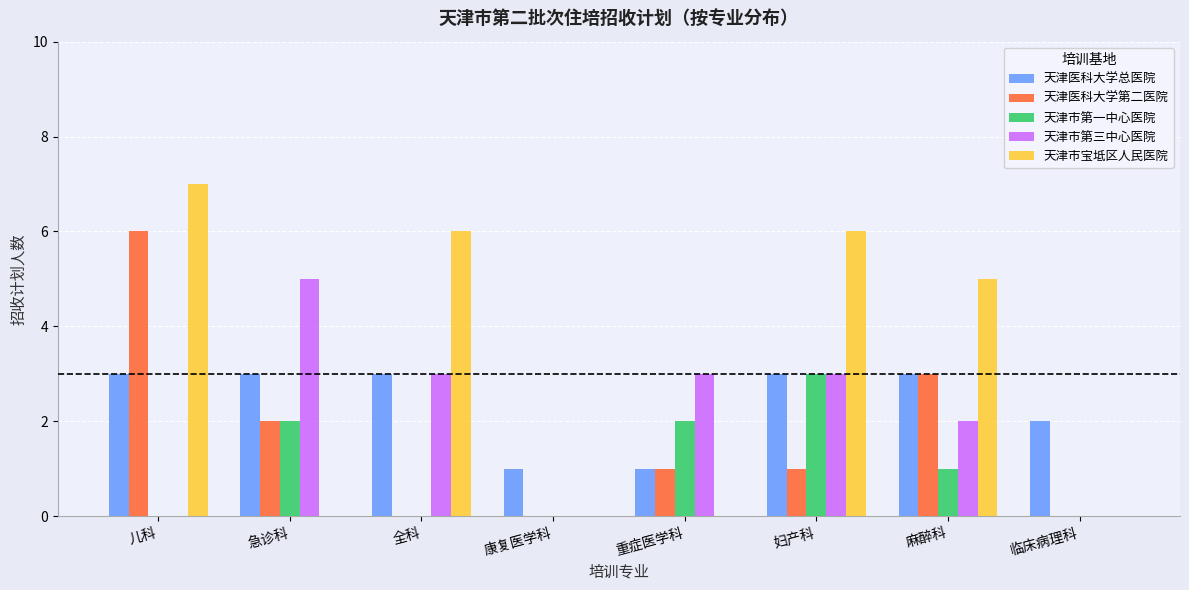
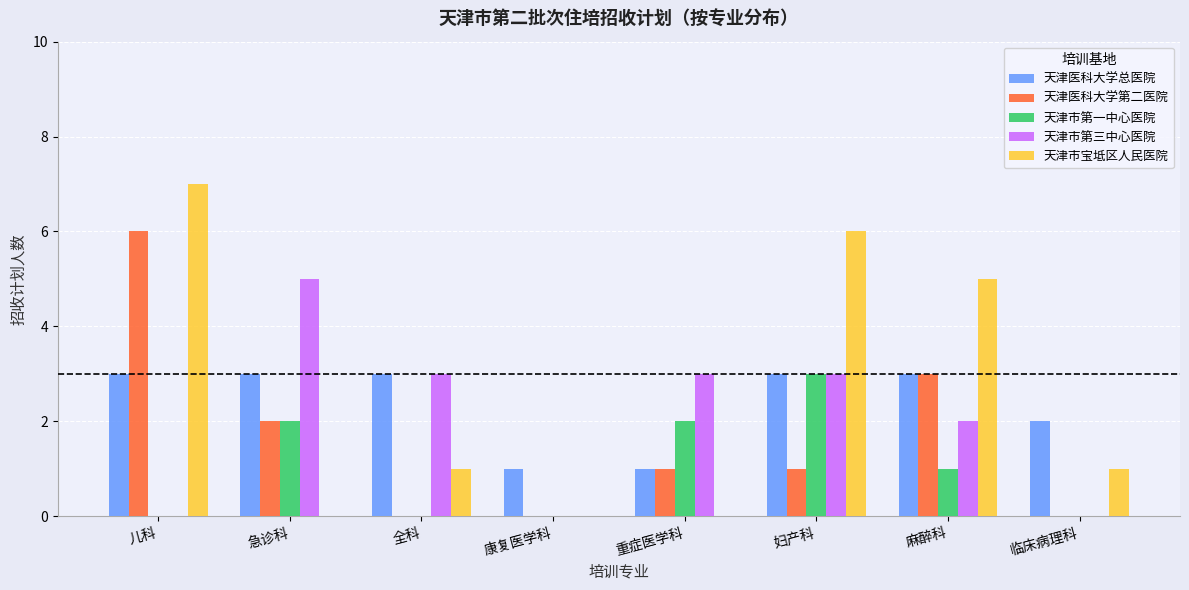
天津市宝坻区人民医院, 全科: 6 -> 1
天津市宝坻区人民医院, 临床病理科: 0 -> 1
